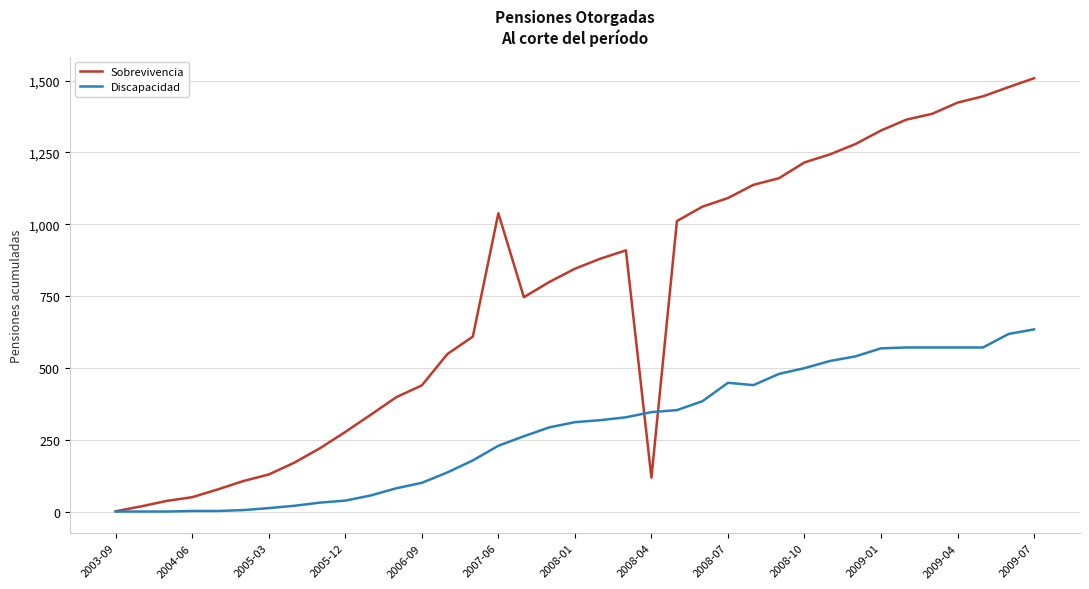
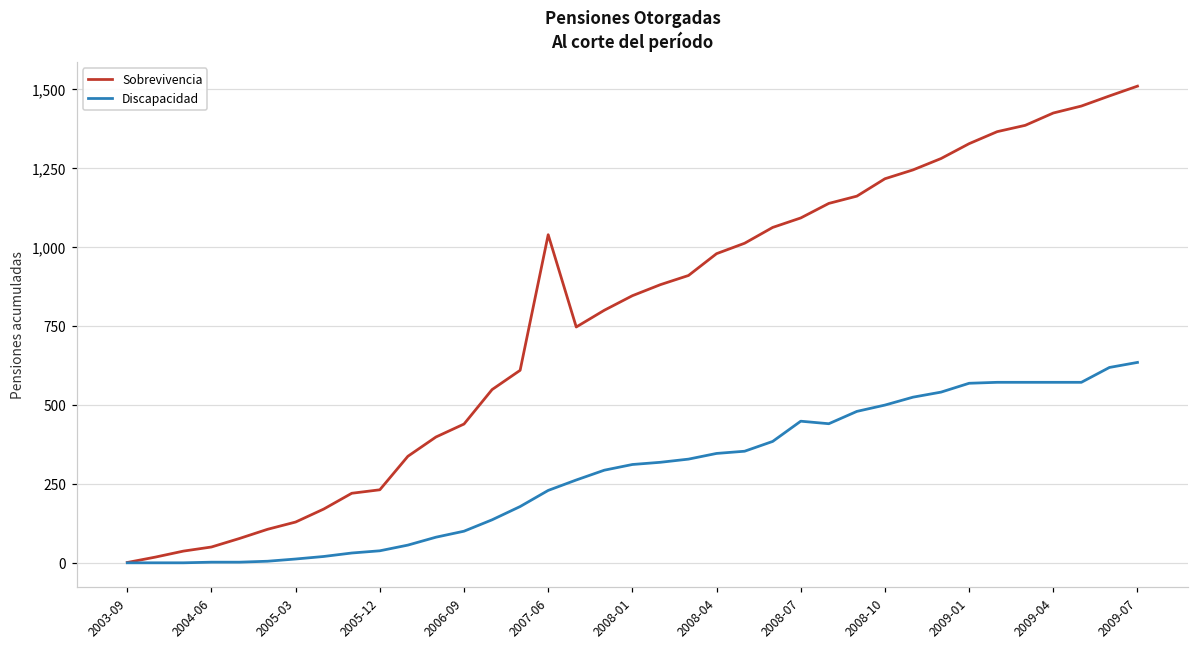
Sobrevivencia, 2005-12: 280 -> 230
Sobrevivencia, 2008-04: 120 -> 980
